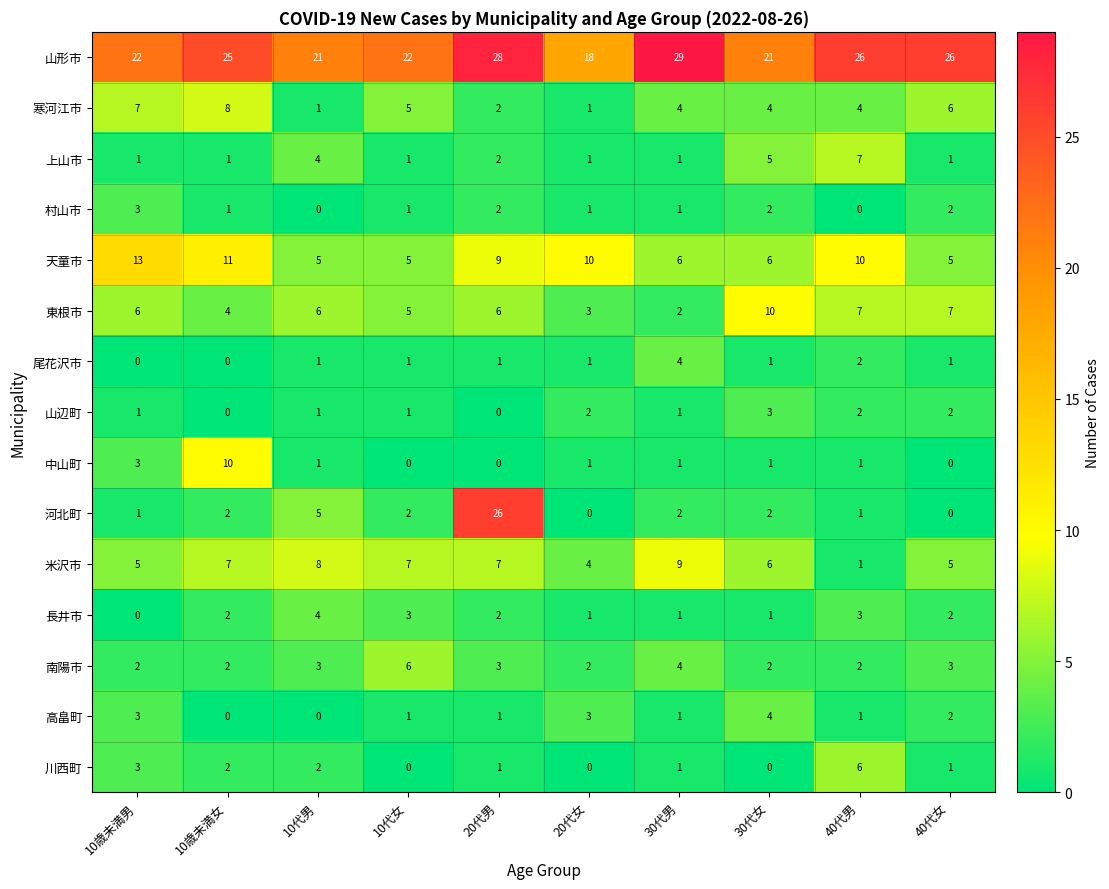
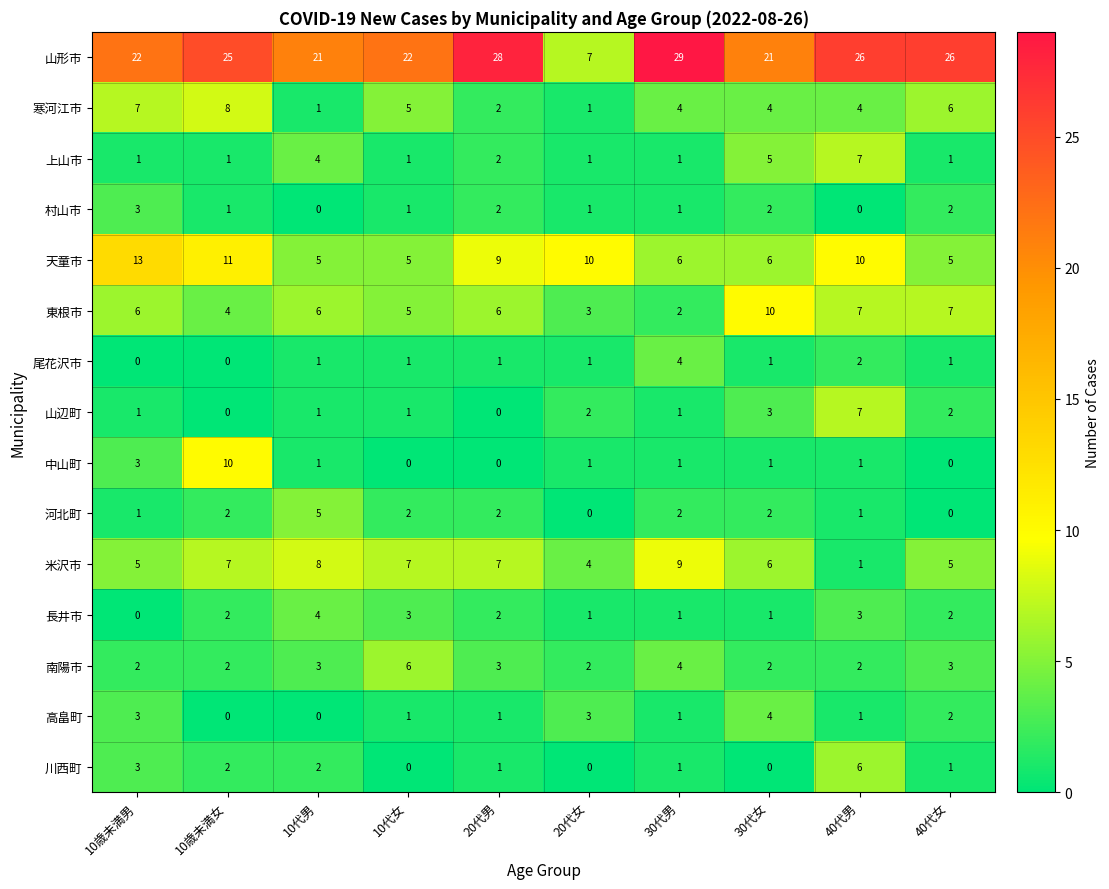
山形市, 20代女: 18 -> 7
山辺町, 40代男: 2 -> 7
河北町, 20代男: 26 -> 2
